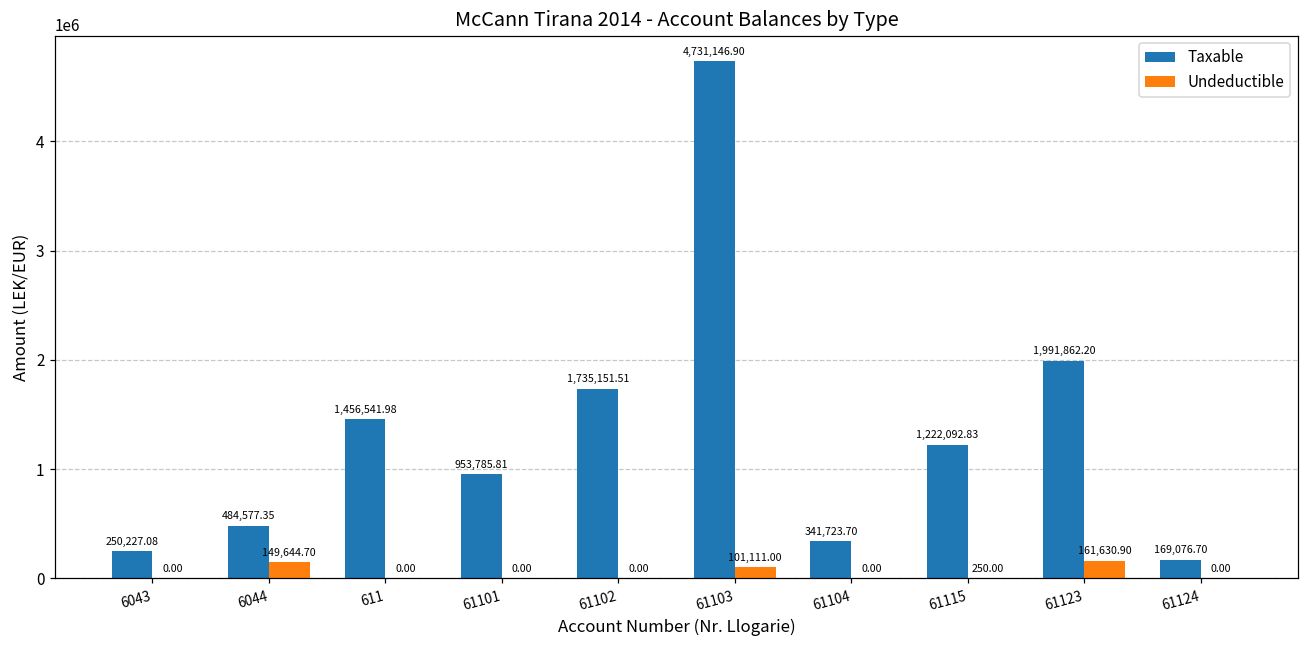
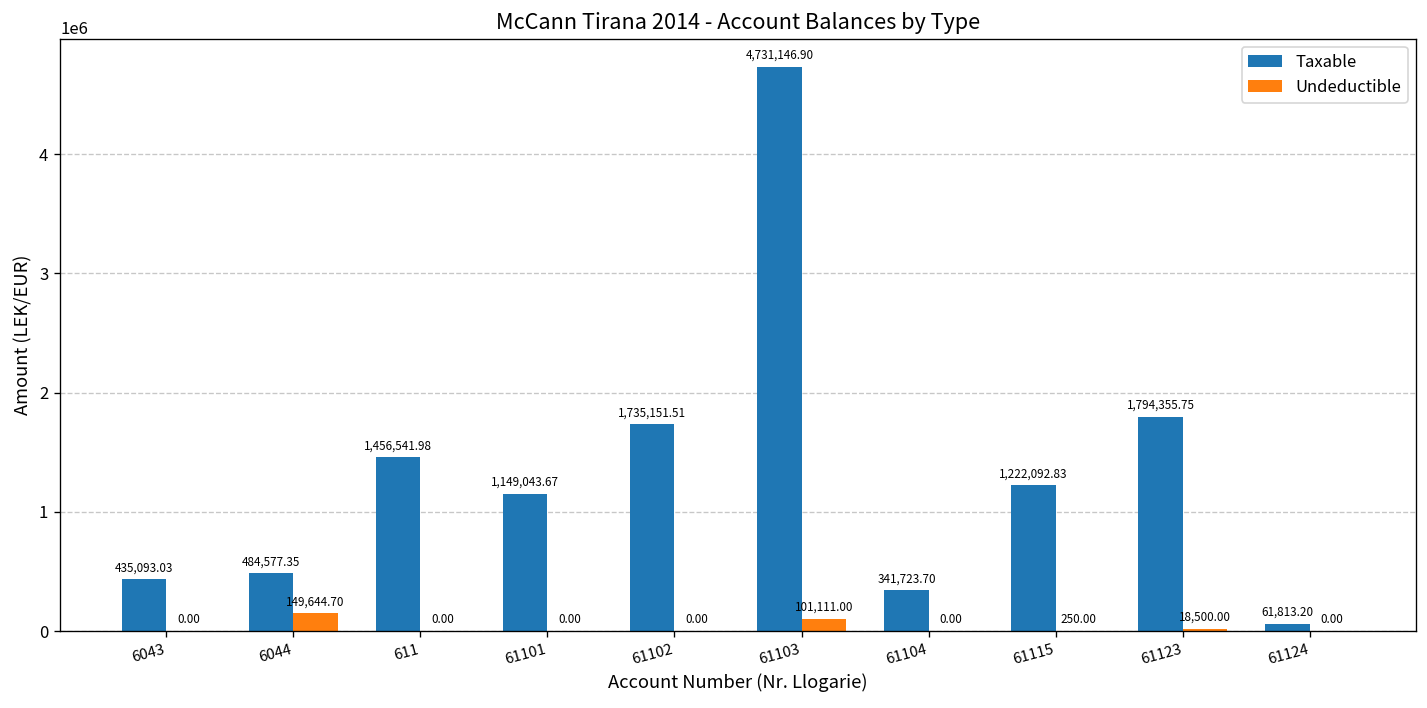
Taxable, 6043: 250,227.08 -> 435,093.03
Taxable, 61101: 953,785.81 -> 1,149,043.67
Taxable, 61123: 1,991,862.20 -> 1,794,355.75
Undeductible, 61123: 161,630.90 -> 18,500.00
Taxable, 61124: 169,076.70 -> 61,813.20
